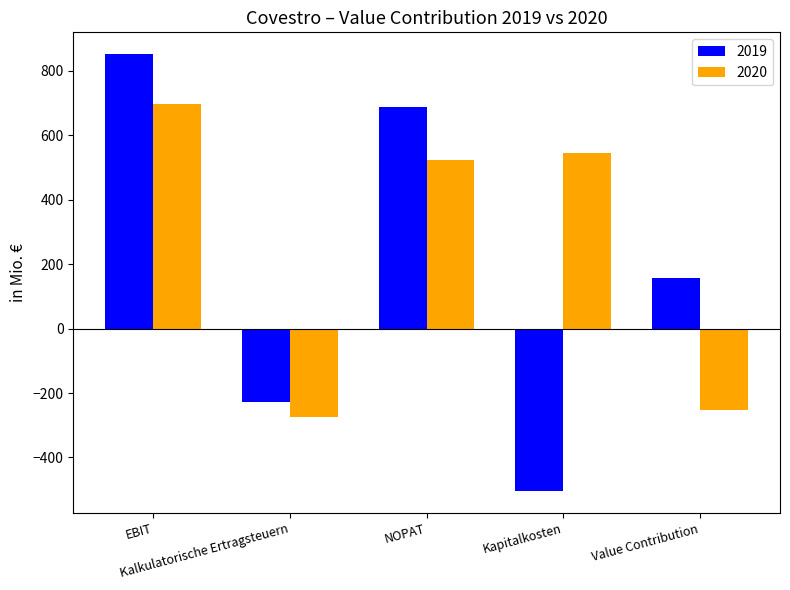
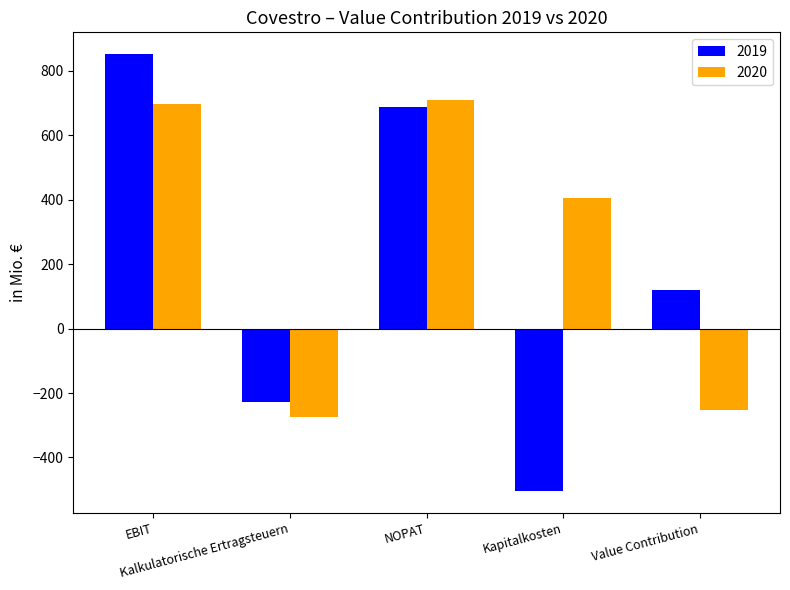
2020, NOPAT: 520 -> 710
2020, Kapitalkosten: 550 -> 410
2019, Value Contribution: 160 -> 120
